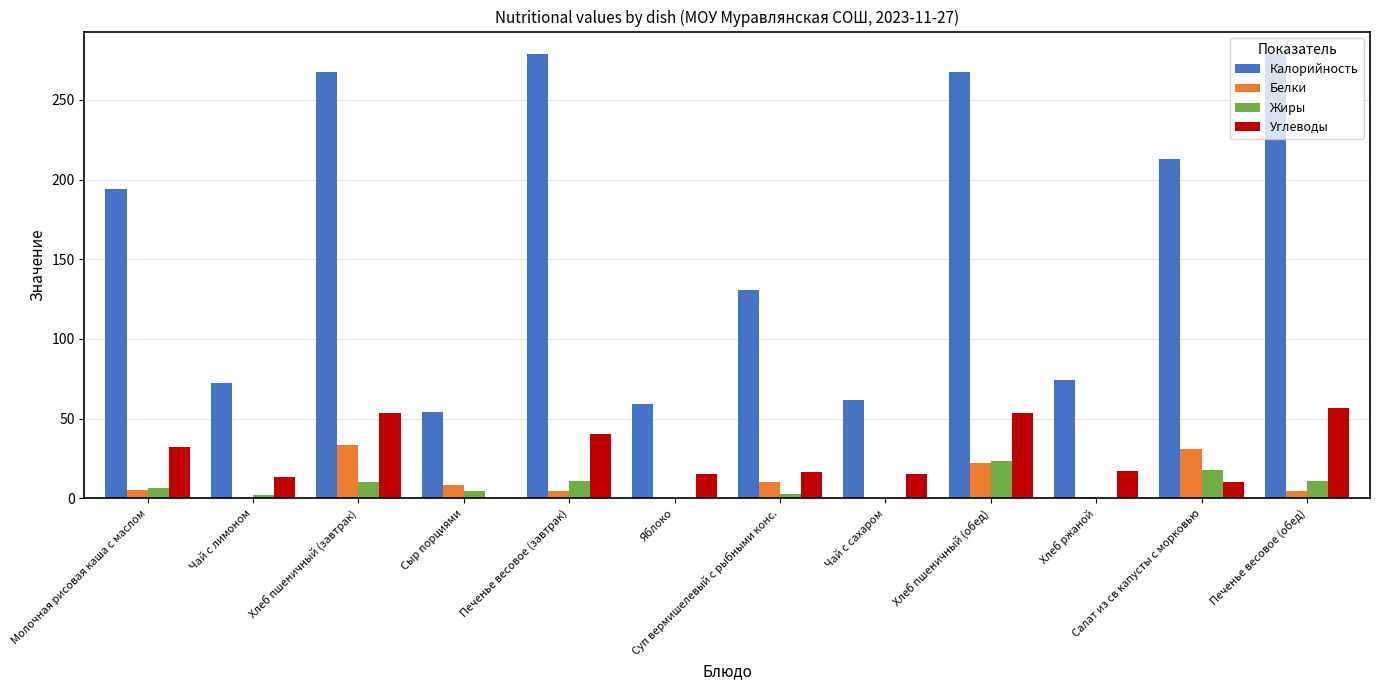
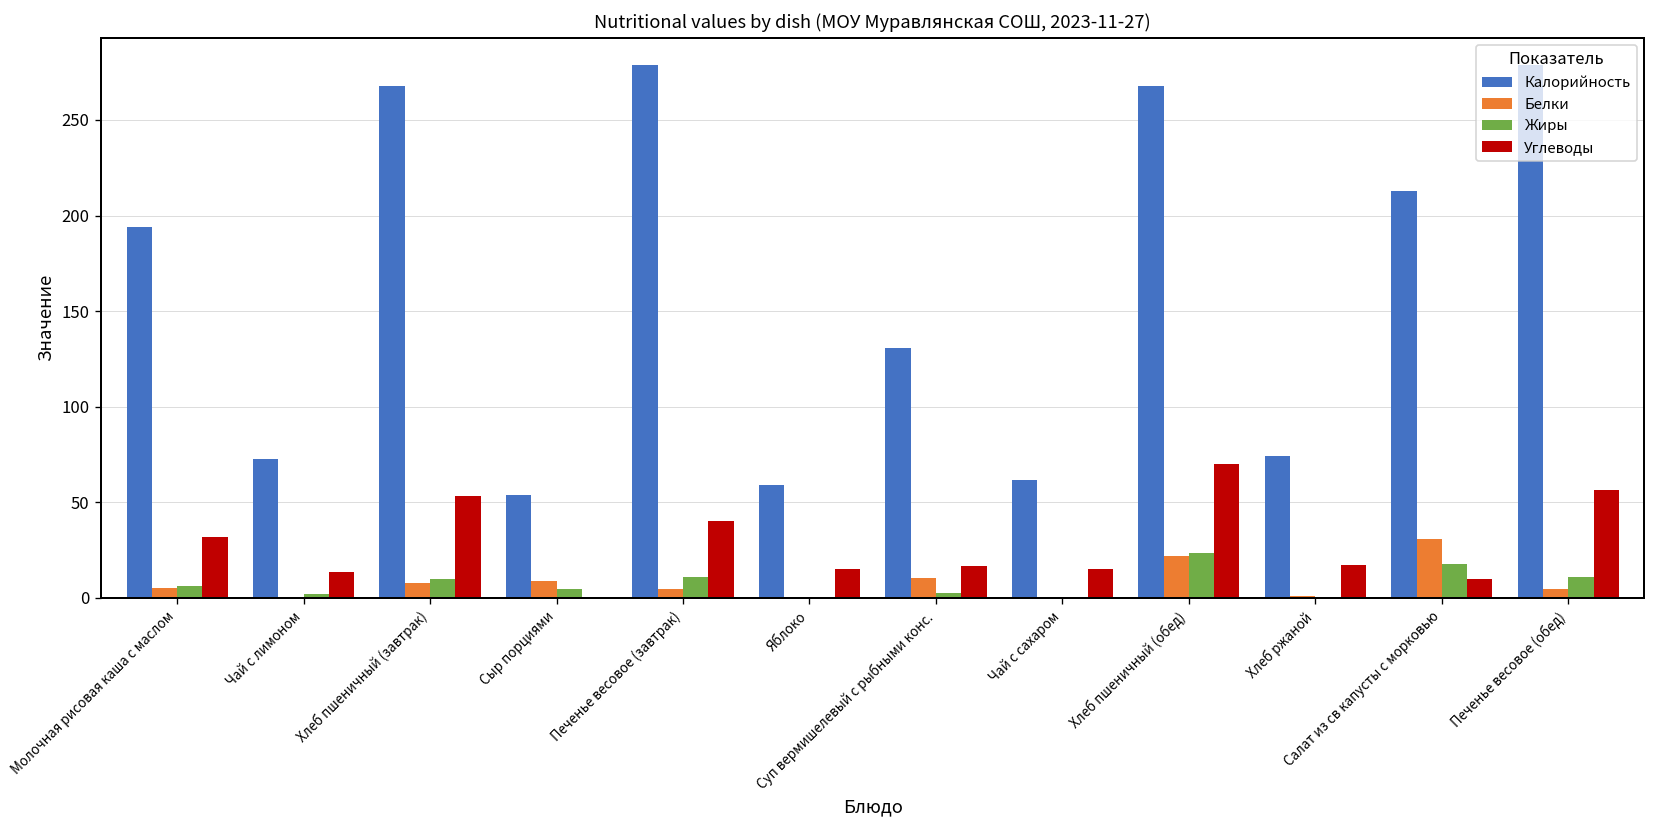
Белки, Хлеб пшеничный (завтрак): 33 -> 8
Углеводы, Хлеб пшеничный (обед): 53 -> 70
